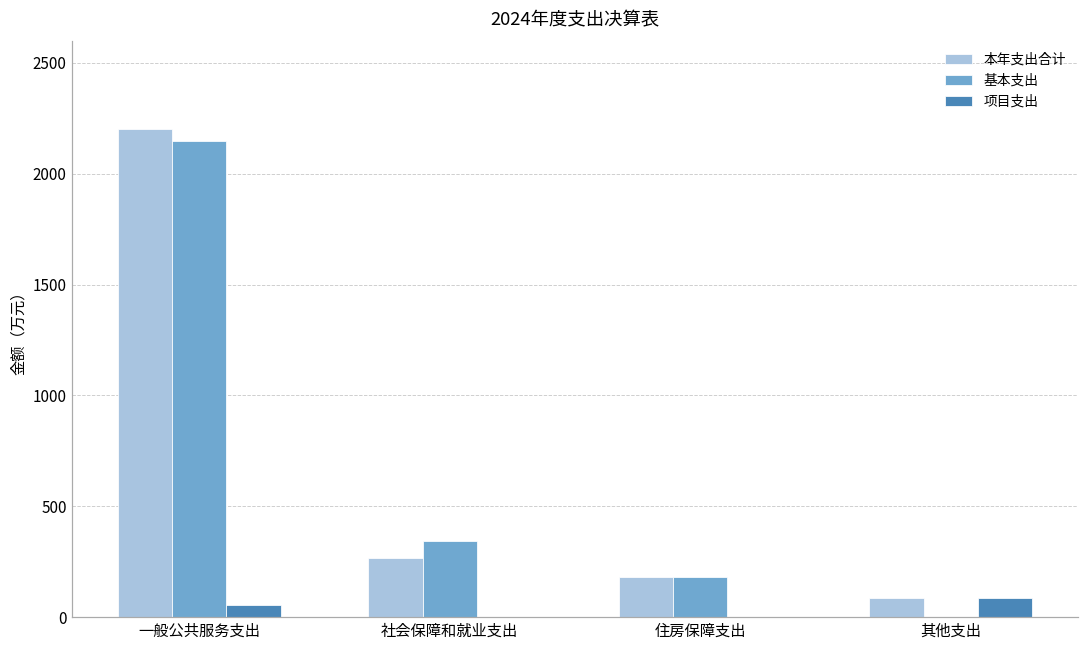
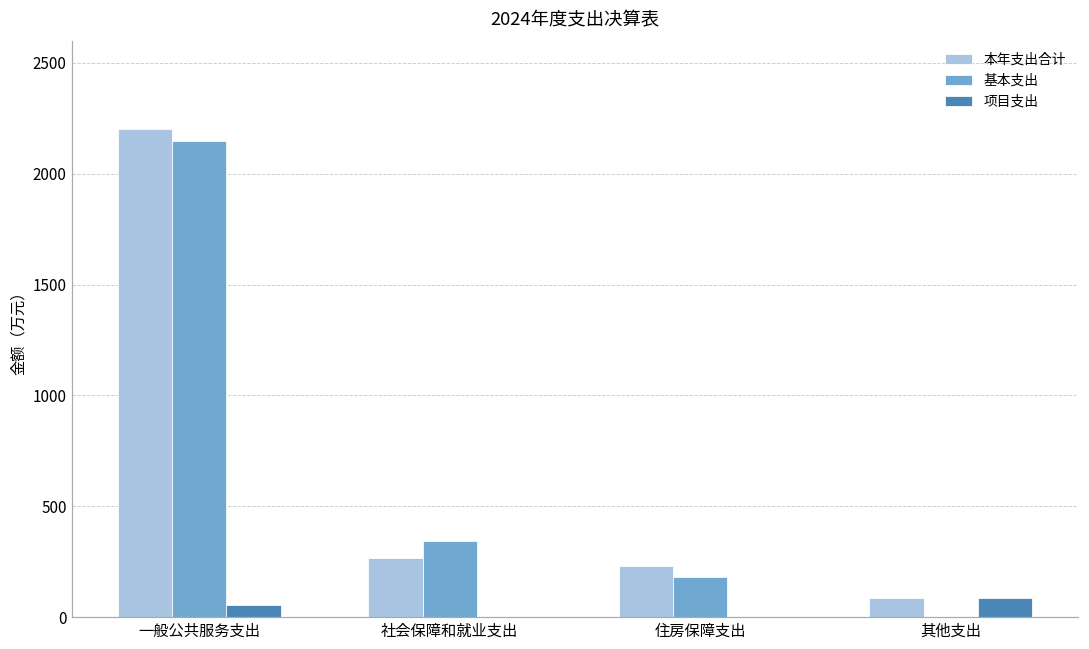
本年支出合计, 住房保障支出: 180 -> 230
